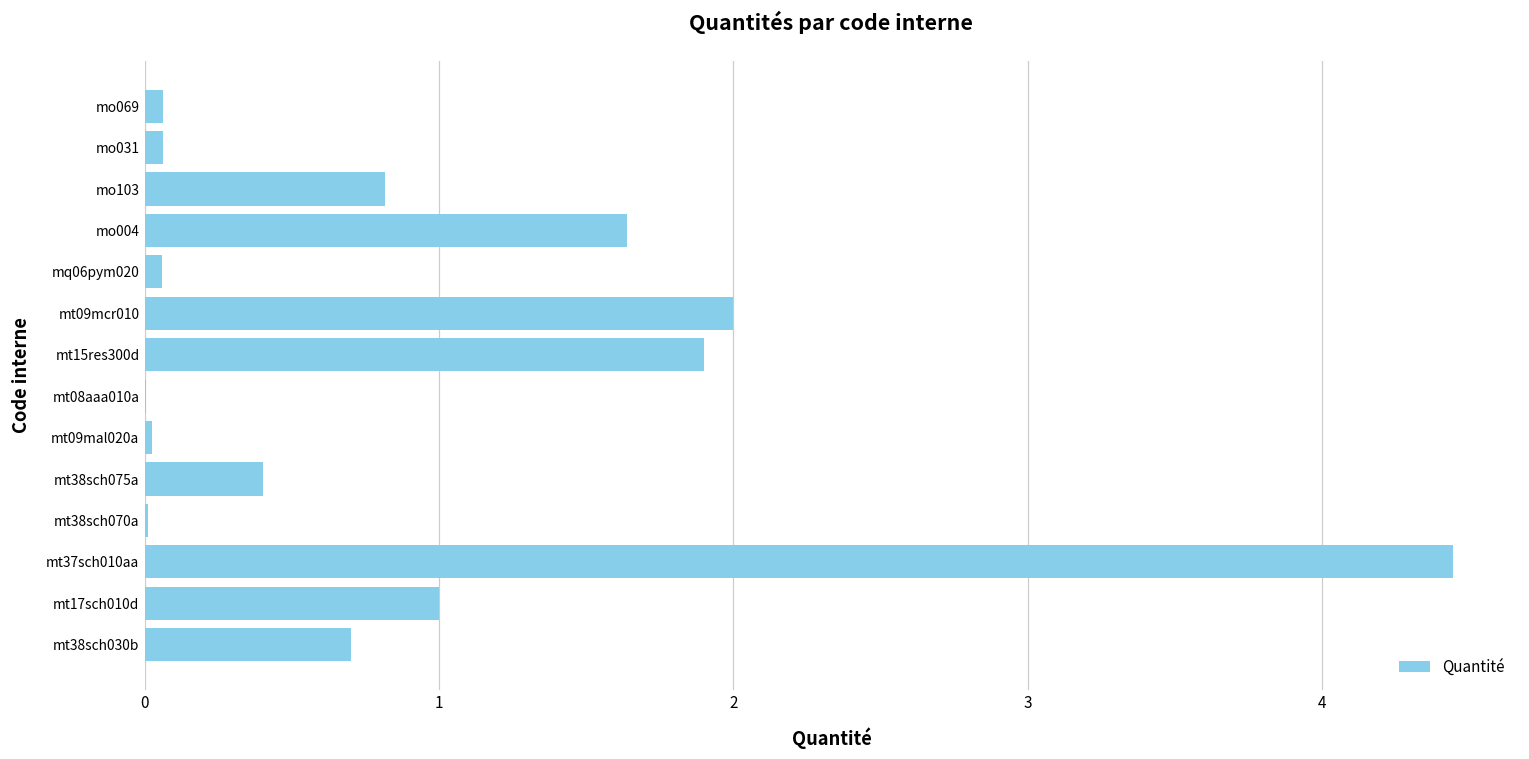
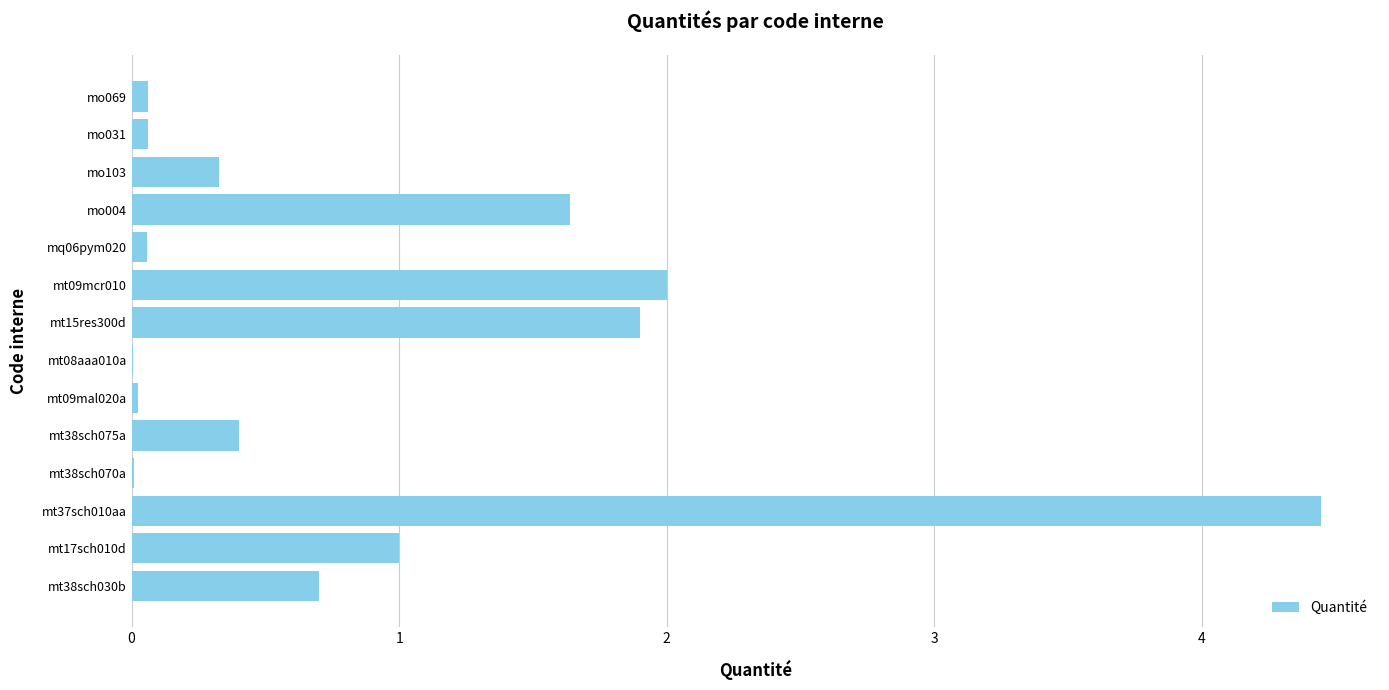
mo103: 0.82 -> 0.33
